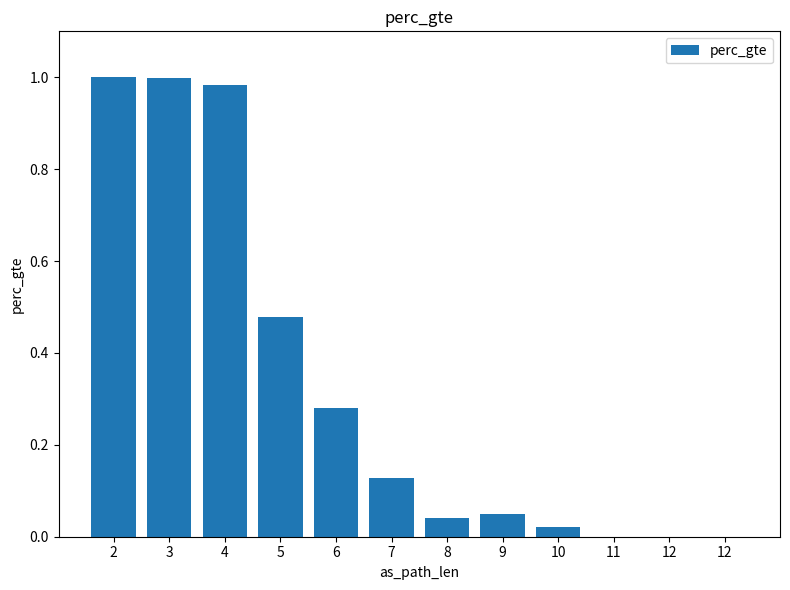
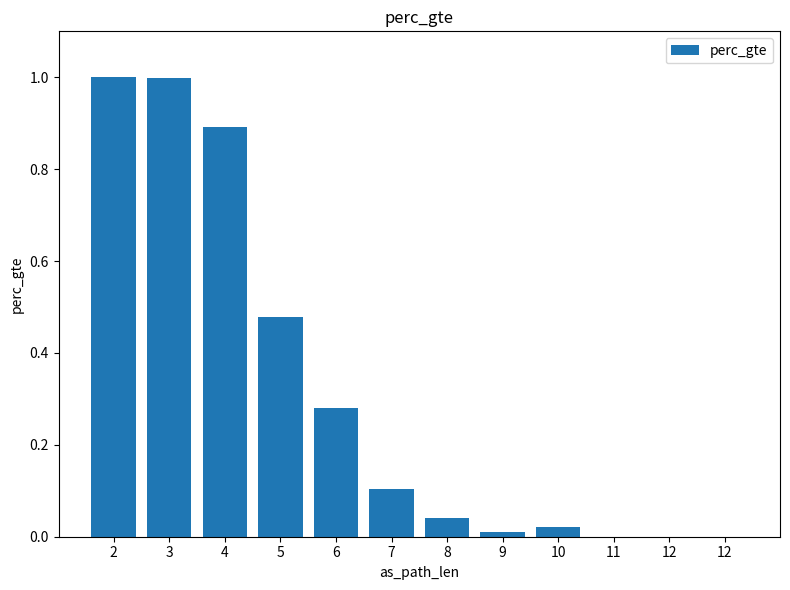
4: 0.98 -> 0.89
7: 0.13 -> 0.10
9: 0.05 -> 0.01
